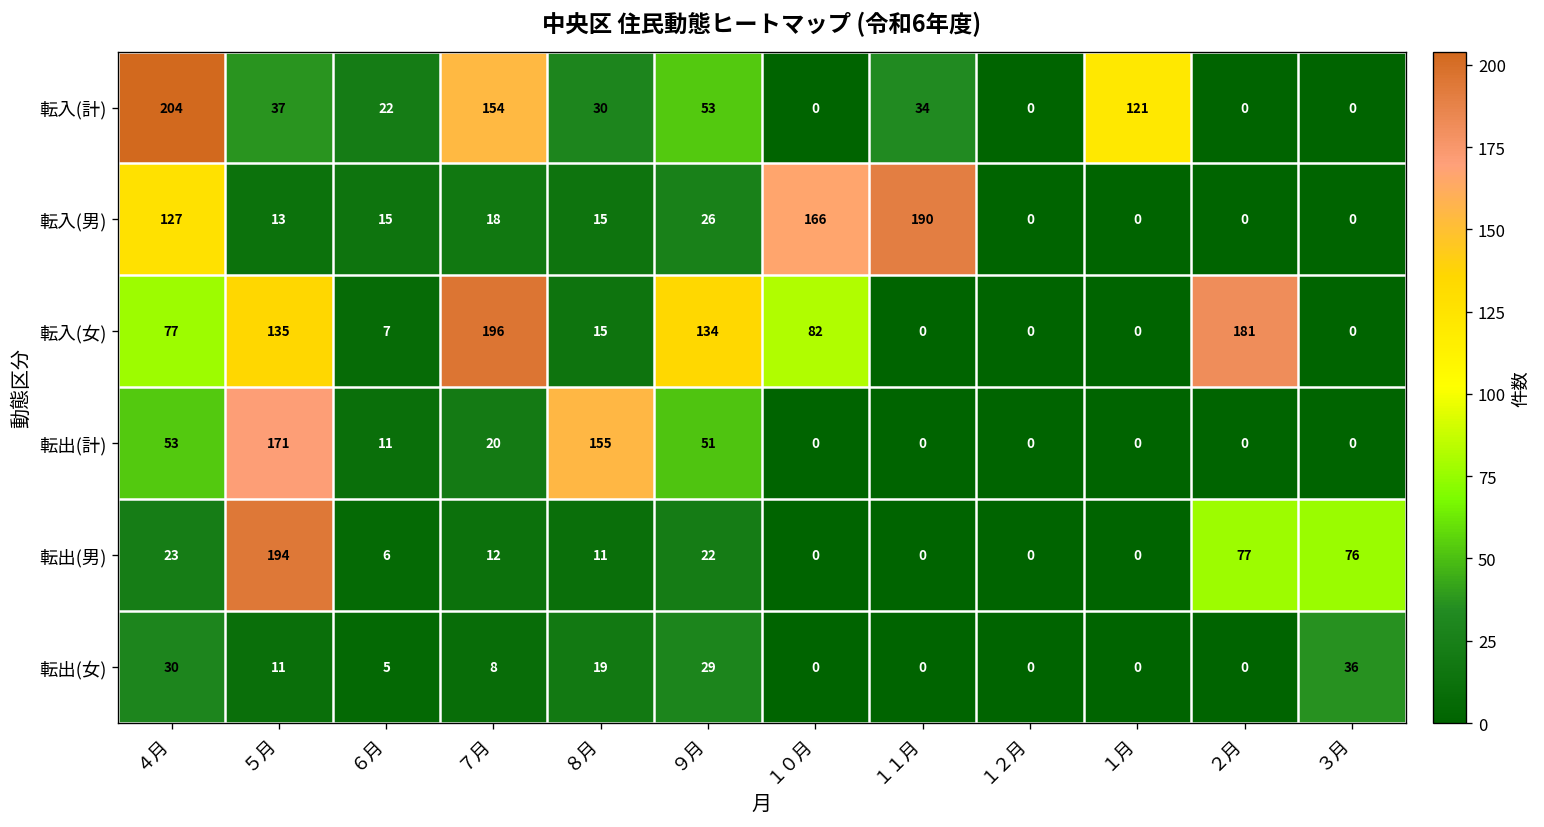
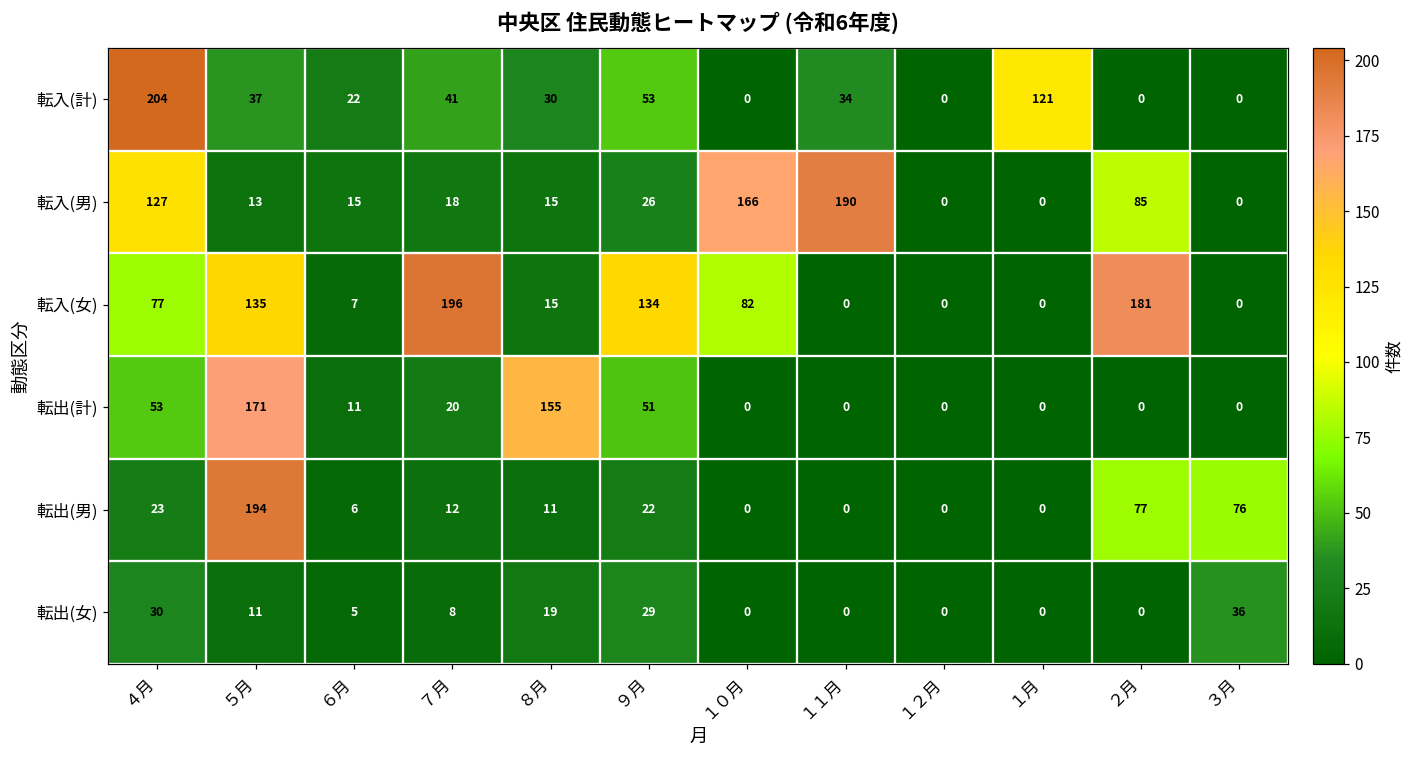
転入(計), ７月: 154 -> 41
転入(男), ２月: 0 -> 85
